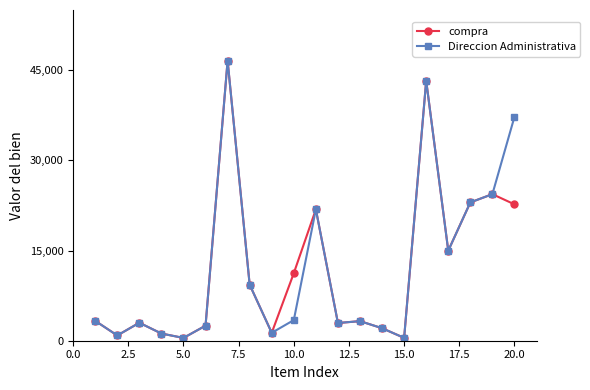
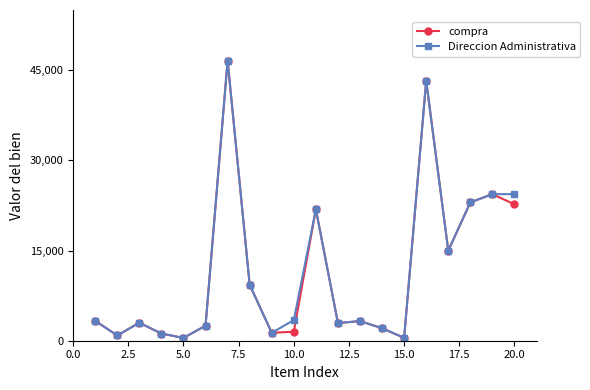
compra, 10.0: 11,000 -> 1,000
Direccion Administrativa, 20.0: 37,000 -> 24,000
